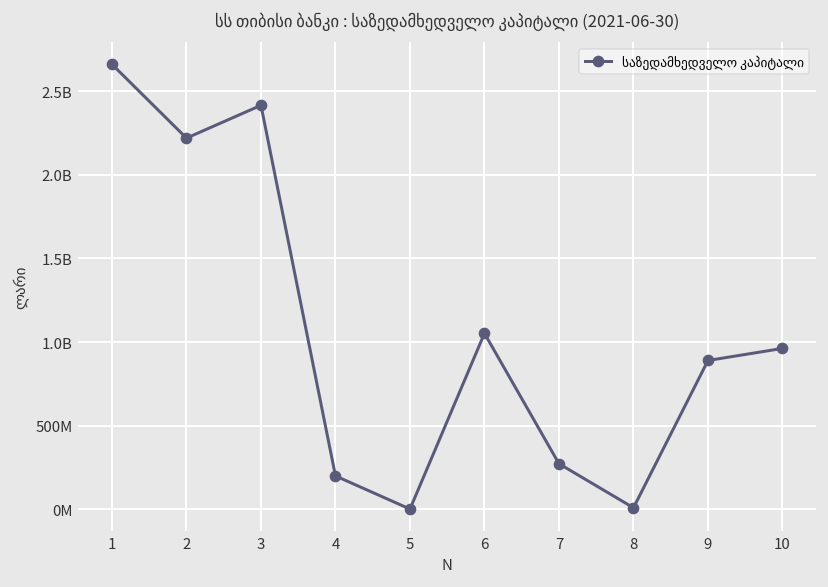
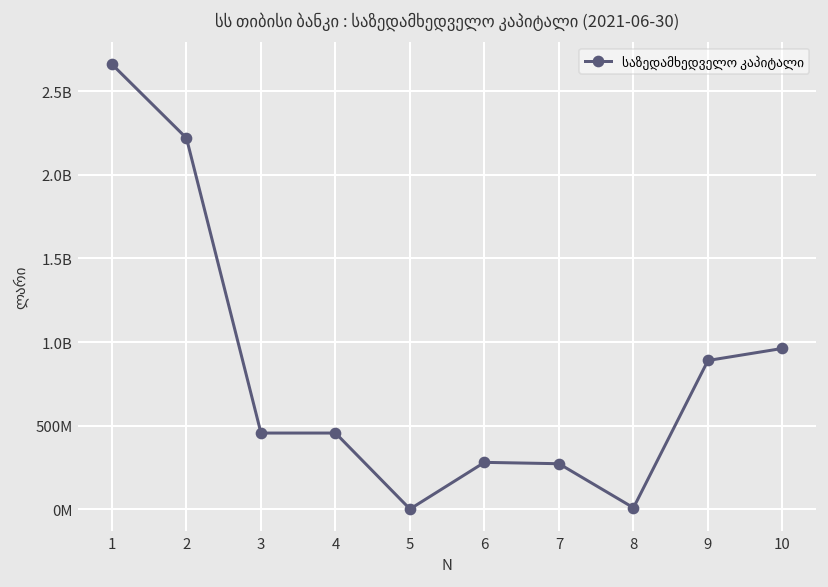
3: 2420000000 -> 460000000
4: 200000000 -> 460000000
6: 1050000000 -> 280000000
